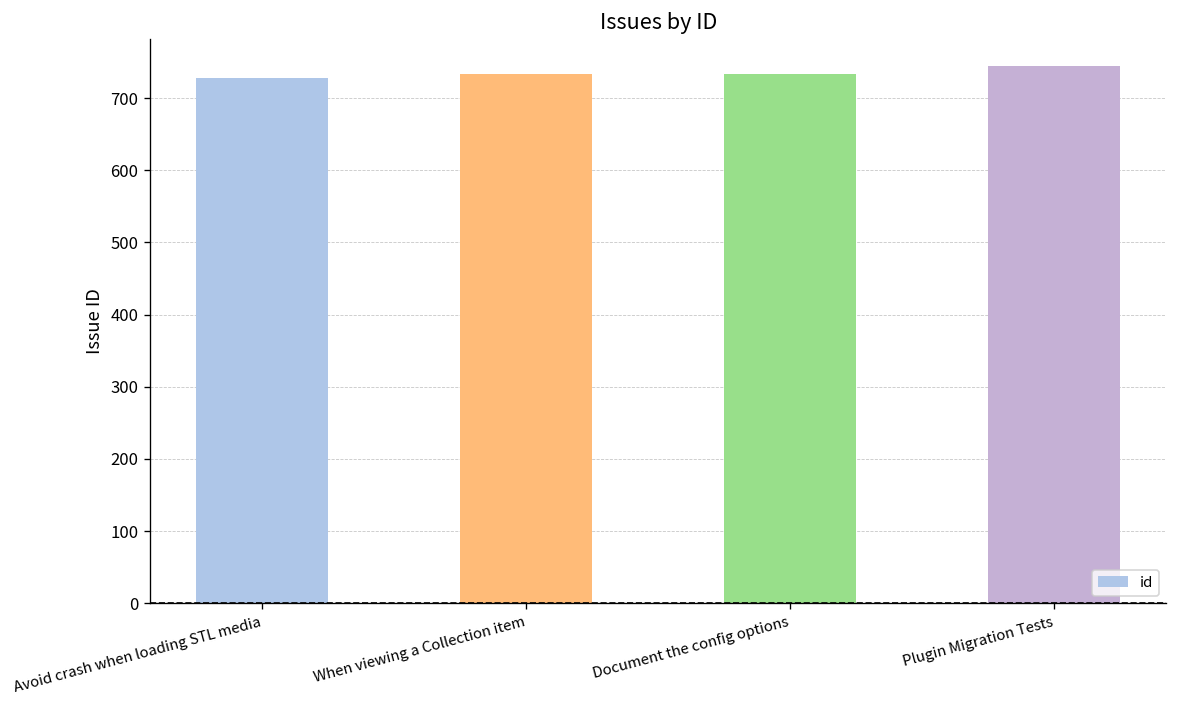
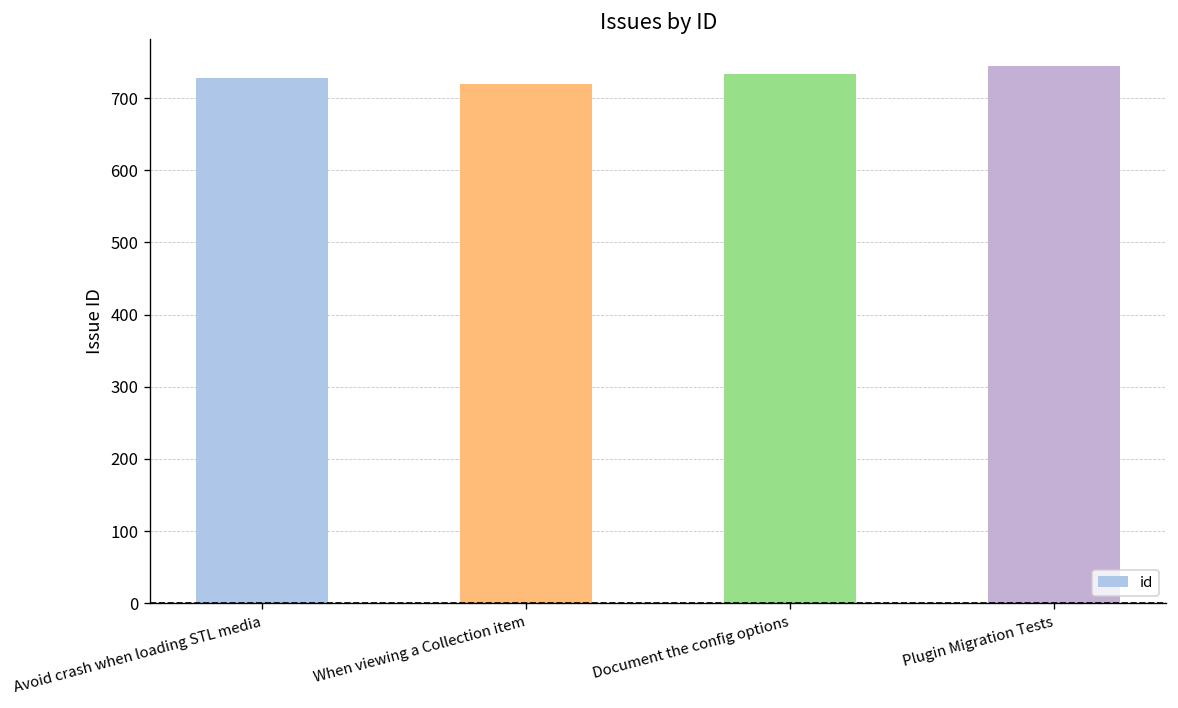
When viewing a Collection item: 730 -> 720
